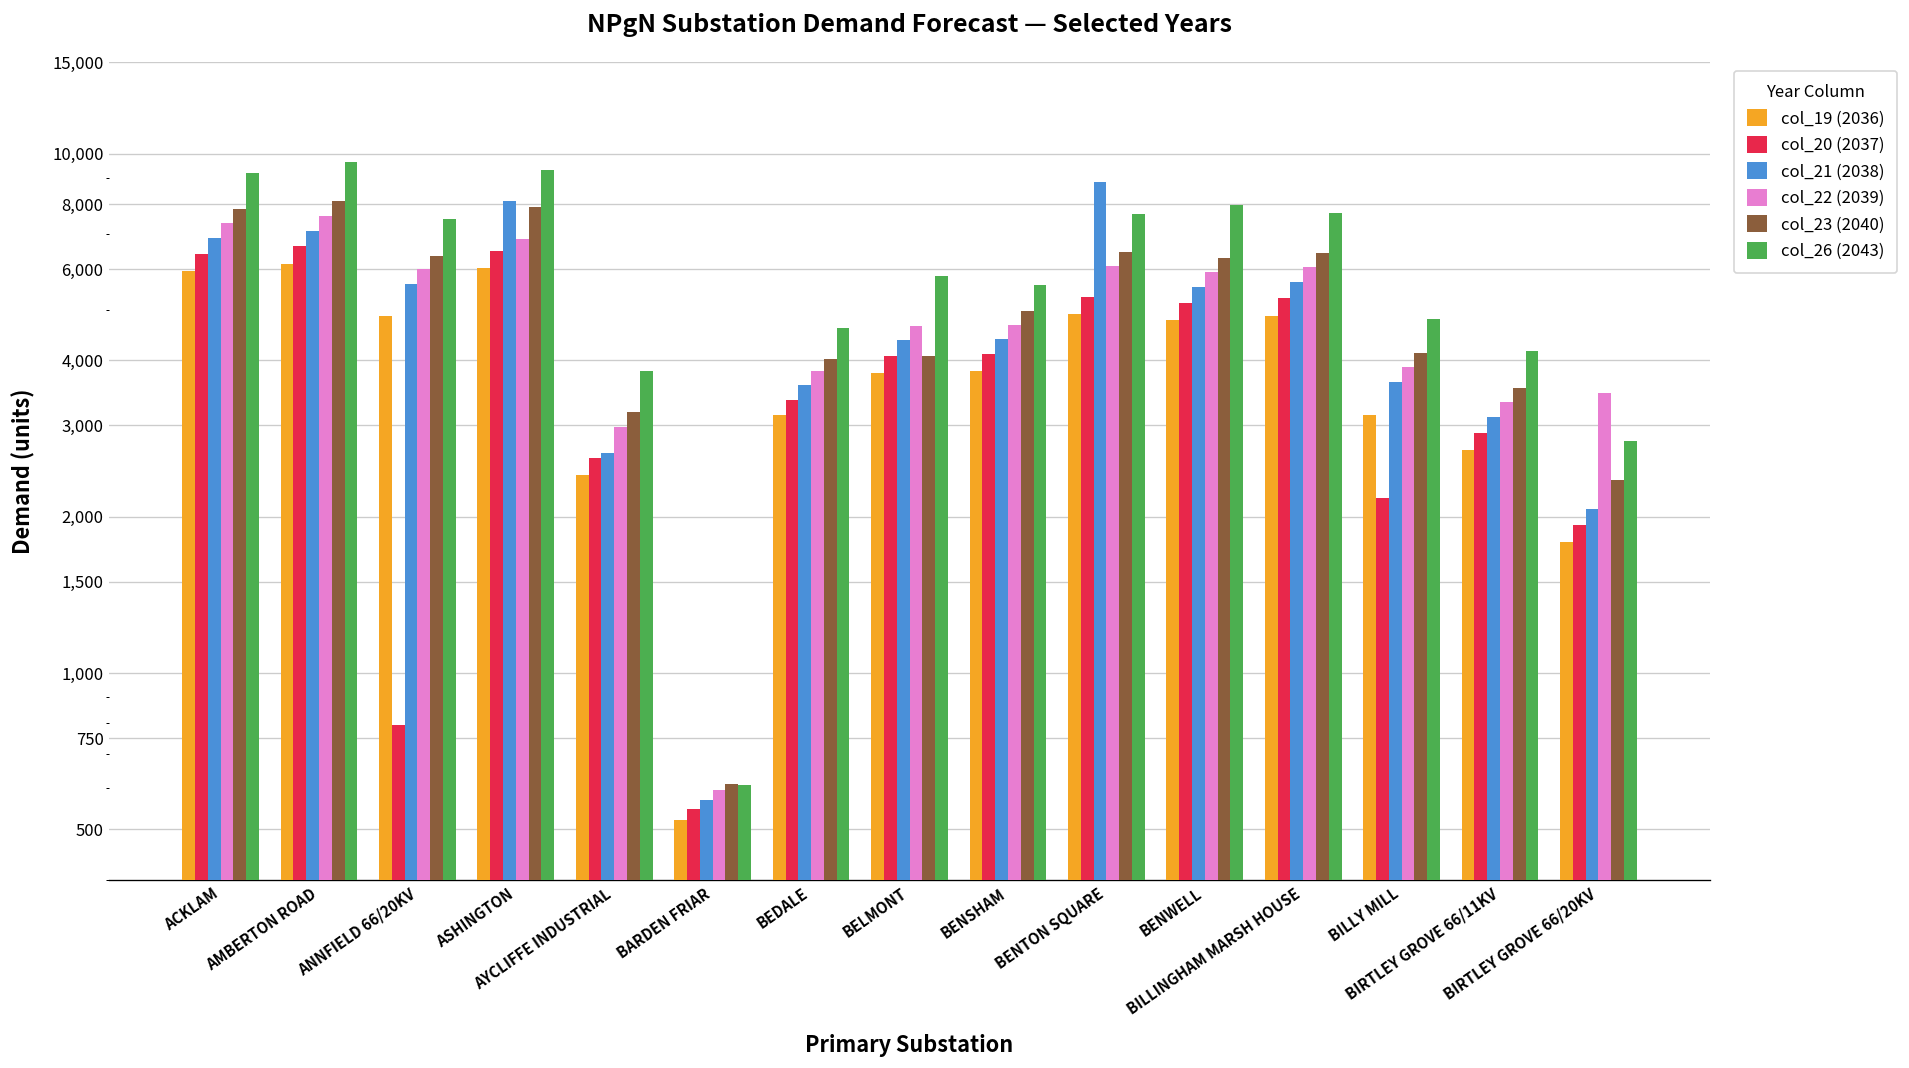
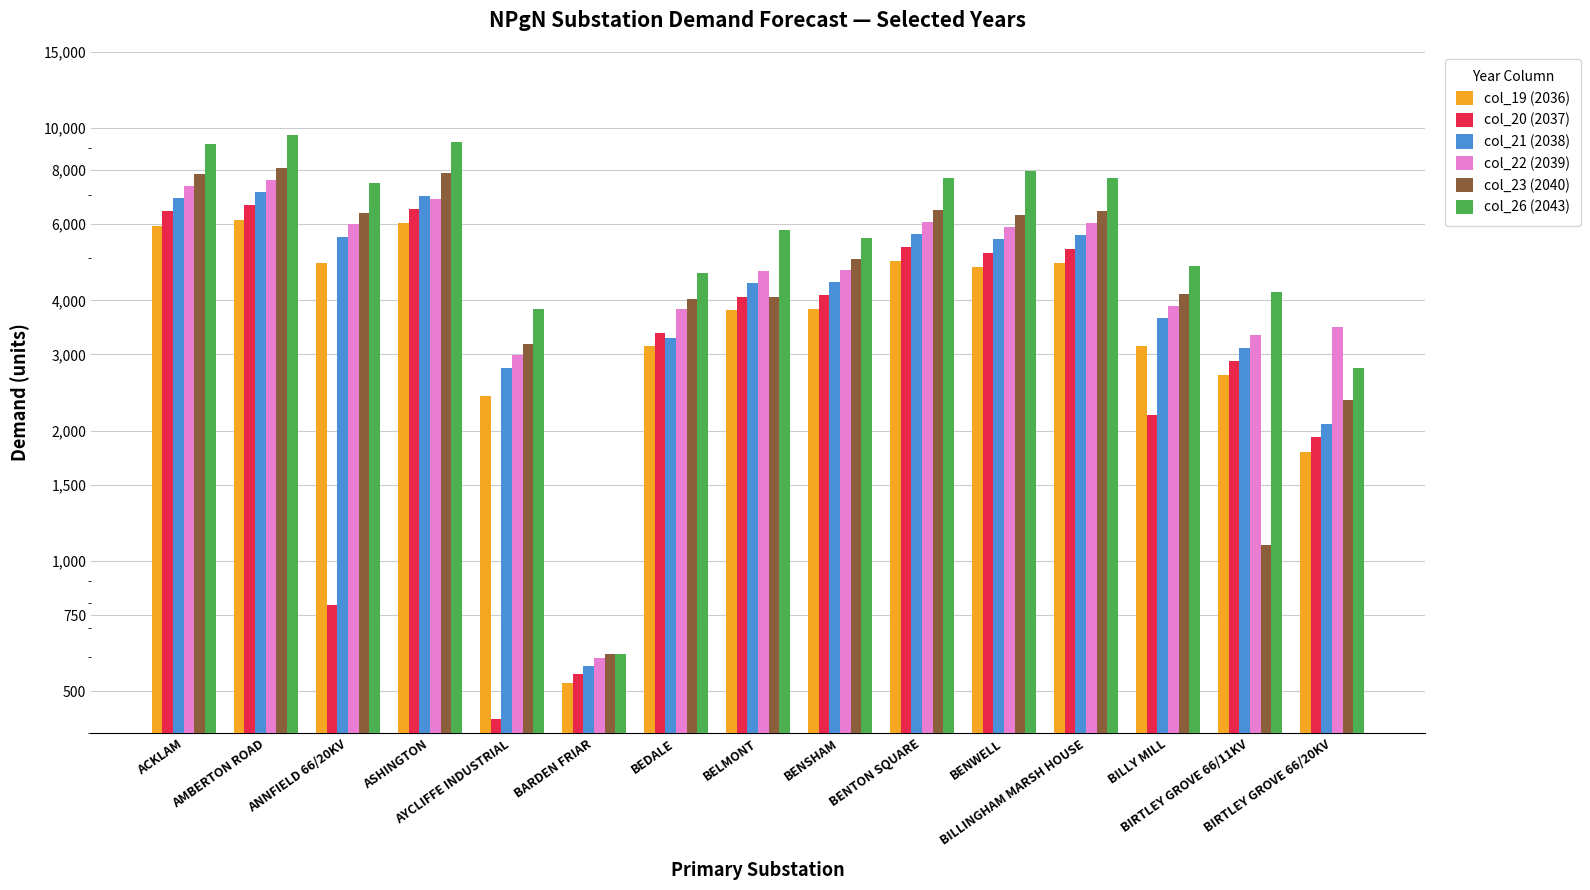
col_21 (2038), ASHINGTON: 8,100 -> 7,000
col_20 (2037), AYCLIFFE INDUSTRIAL: 2,600 -> 430
col_21 (2038), AYCLIFFE INDUSTRIAL: 2,700 -> 2,800
col_21 (2038), BEDALE: 3,600 -> 3,300
col_21 (2038), BENTON SQUARE: 8,800 -> 5,700
col_23 (2040), BIRTLEY GROVE 66/11KV: 3,500 -> 1,090
